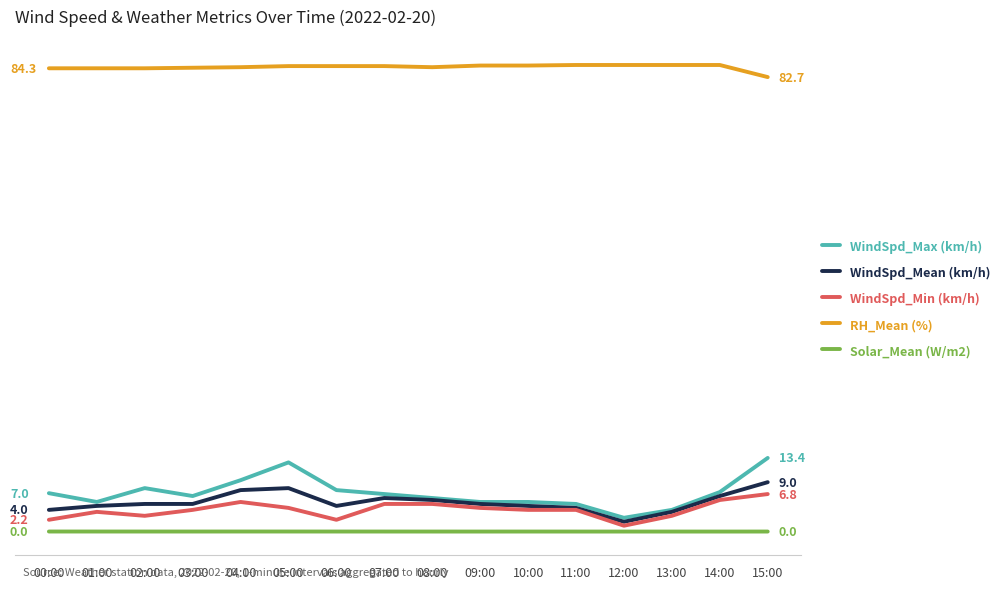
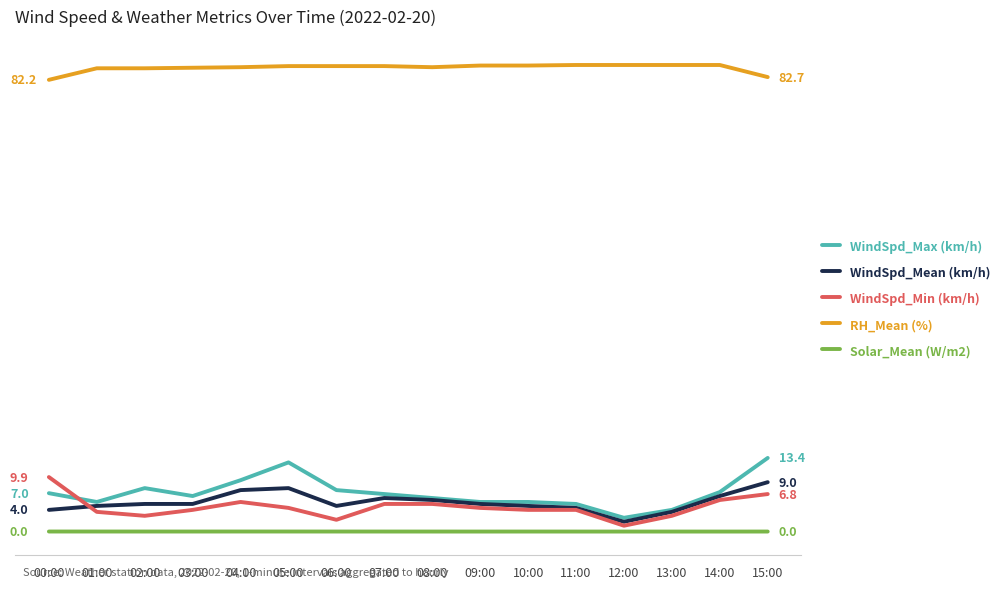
WindSpd_Min (km/h), 00:00: 2.2 -> 9.9
RH_Mean (%), 00:00: 84.3 -> 82.2
